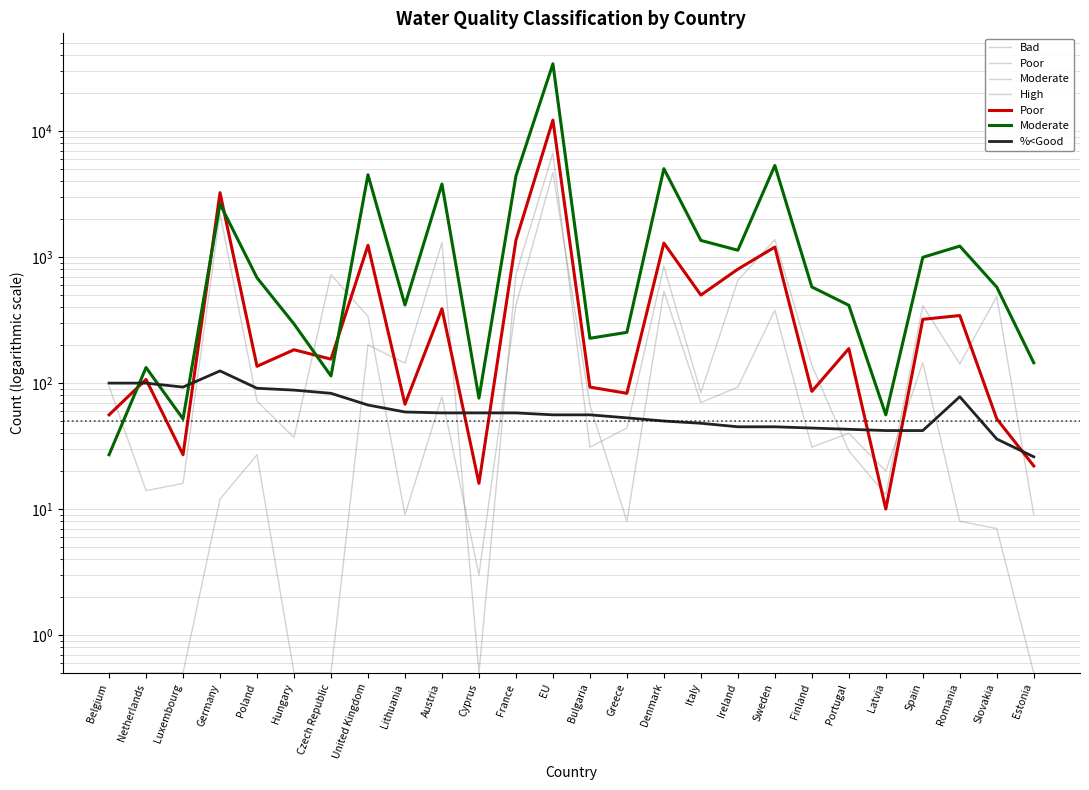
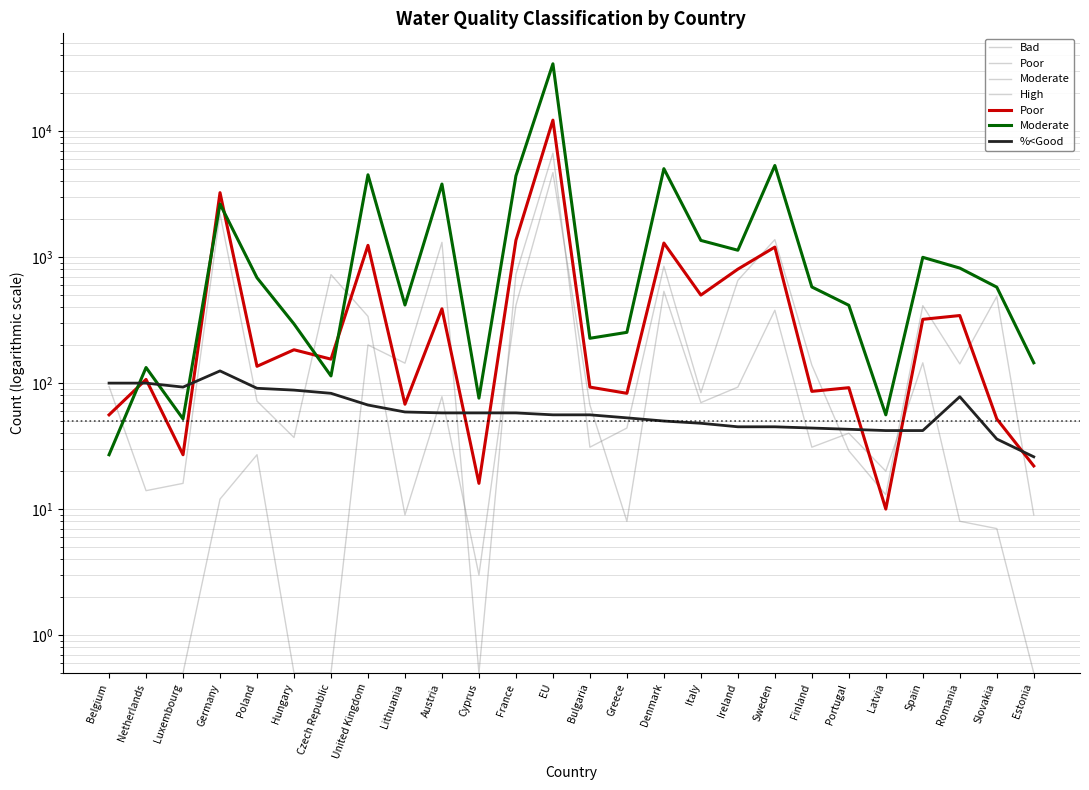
Poor, Portugal: 190 -> 90
Moderate, Romania: 1200 -> 800
